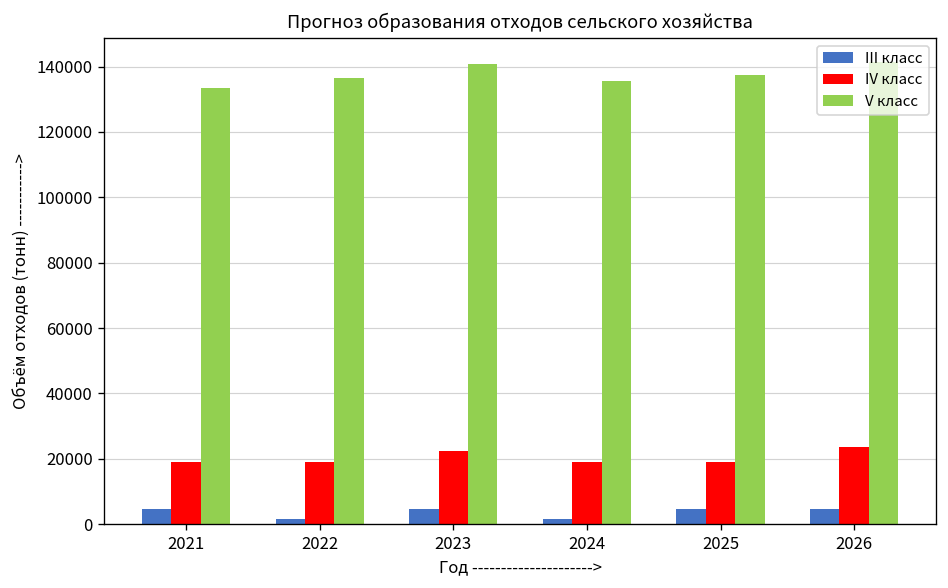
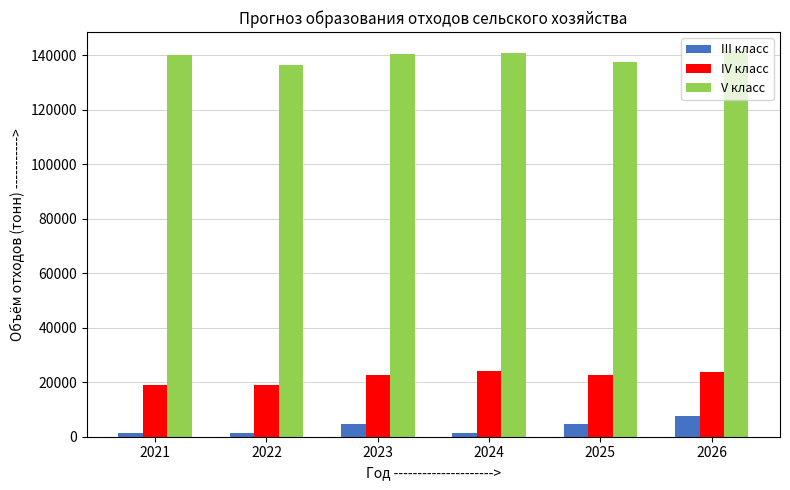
III класс, 2021: 4000 -> 2000
V класс, 2021: 133000 -> 140000
IV класс, 2024: 19000 -> 24000
V класс, 2024: 136000 -> 141000
IV класс, 2025: 19000 -> 23000
III класс, 2026: 5000 -> 8000
